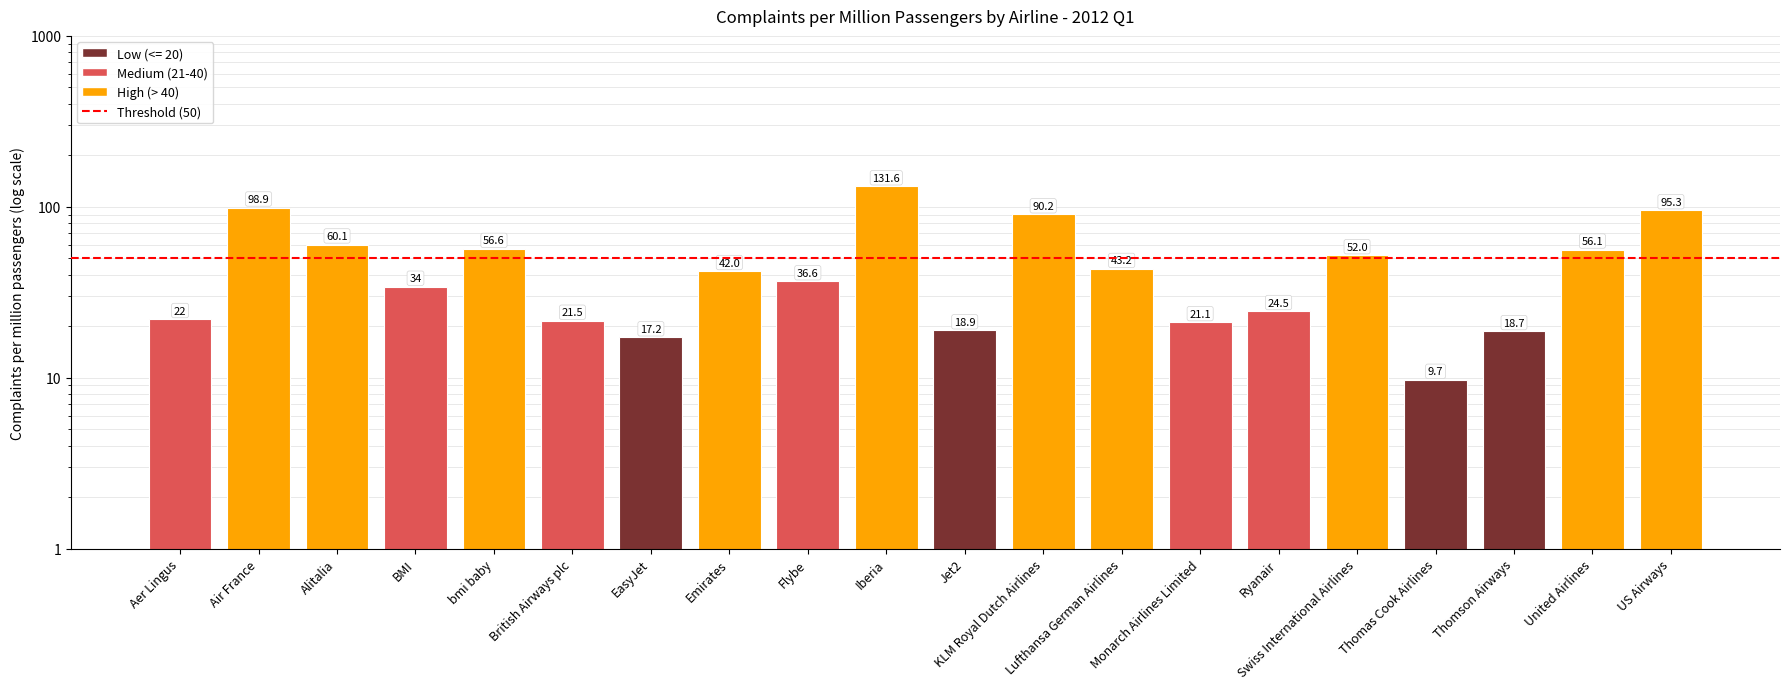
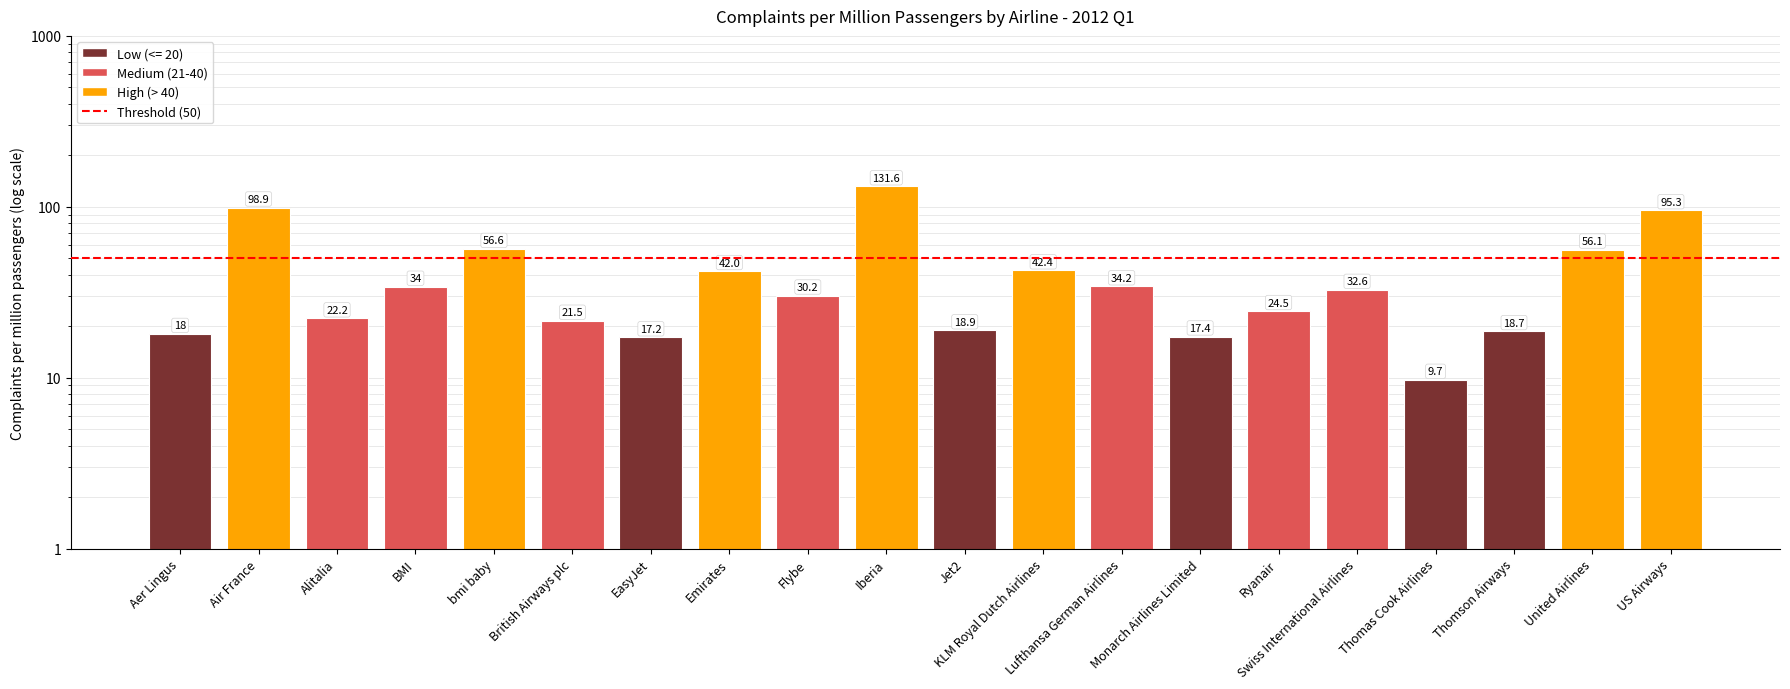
Aer Lingus: 22 -> 18
Alitalia: 60.1 -> 22.2
Flybe: 36.6 -> 30.2
KLM Royal Dutch Airlines: 90.2 -> 42.4
Lufthansa German Airlines: 43.2 -> 34.2
Monarch Airlines Limited: 21.1 -> 17.4
Swiss International Airlines: 52.0 -> 32.6
